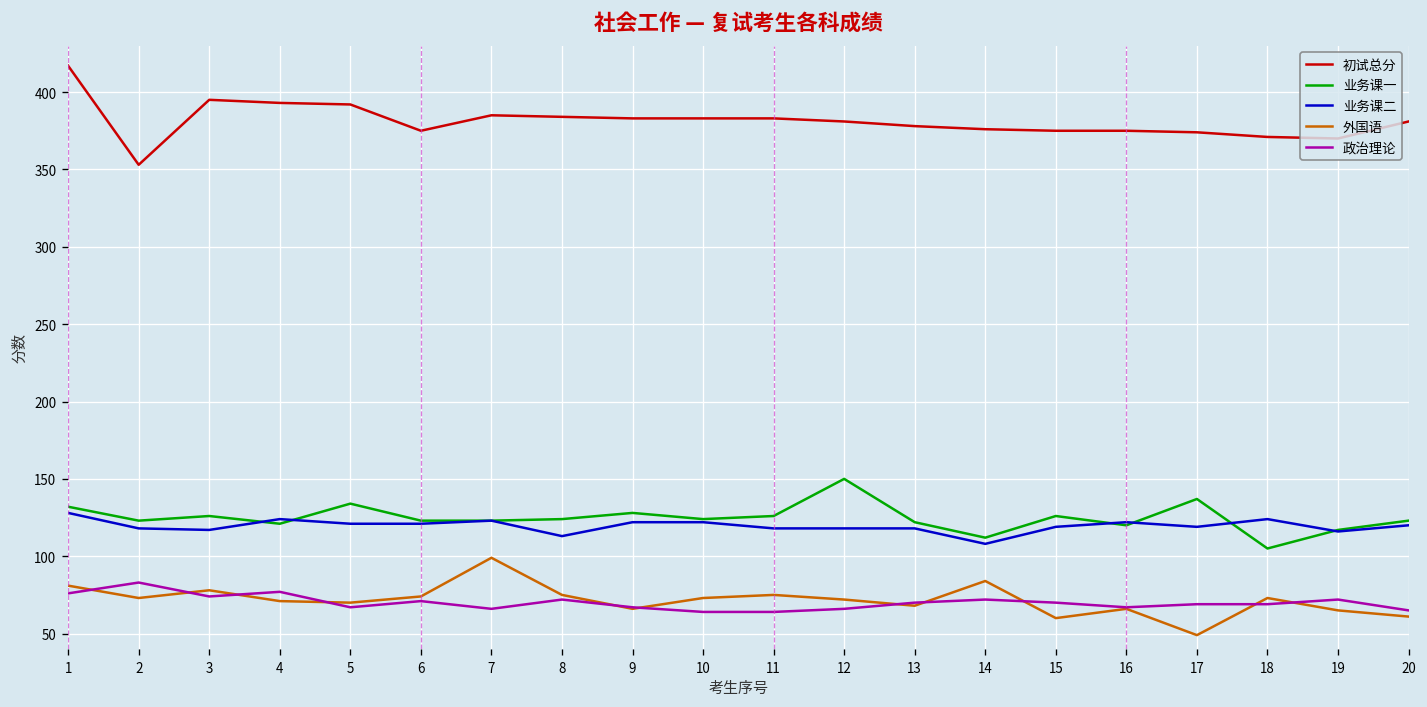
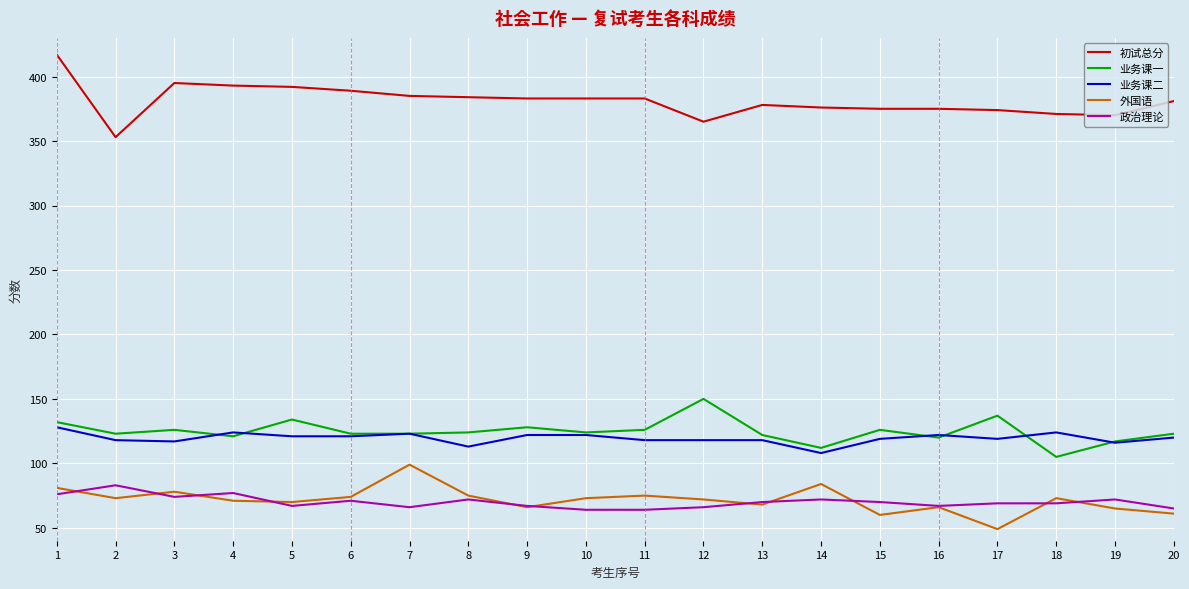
初试总分, 6: 375 -> 389
初试总分, 12: 381 -> 365
